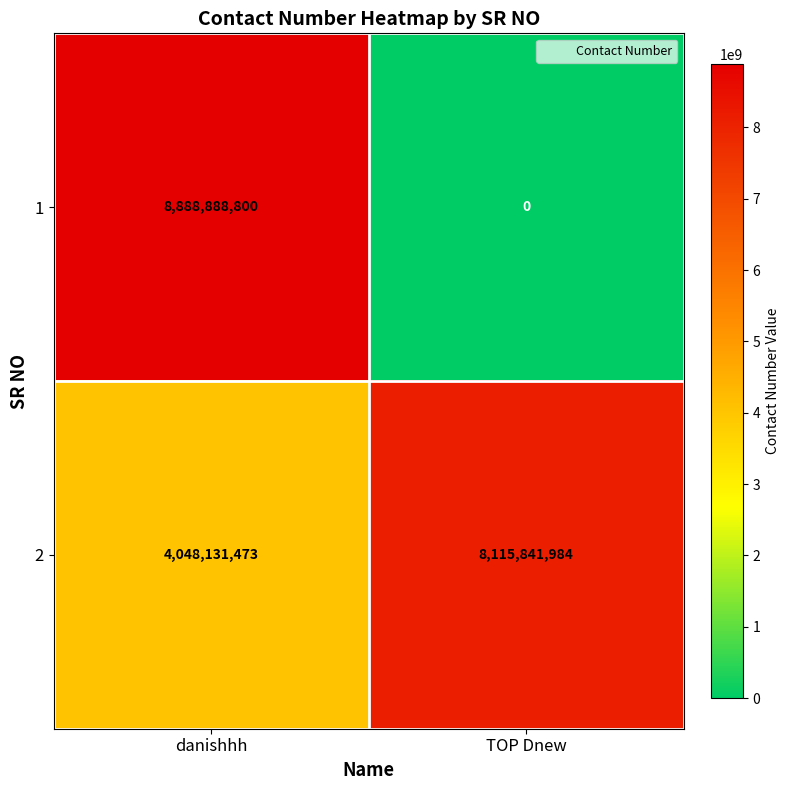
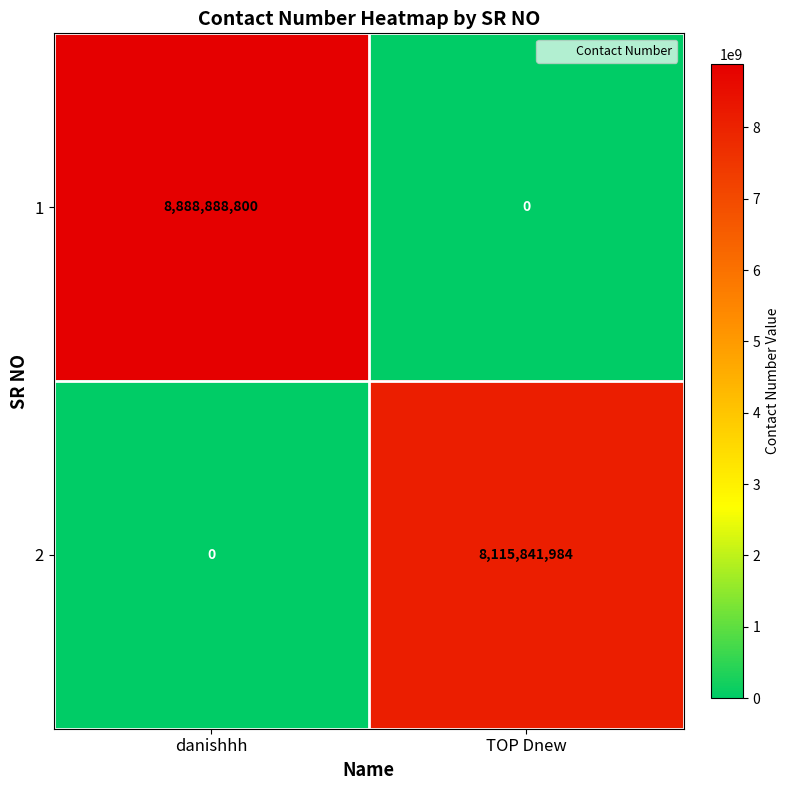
2, danishhh: 4,048,131,473 -> 0
